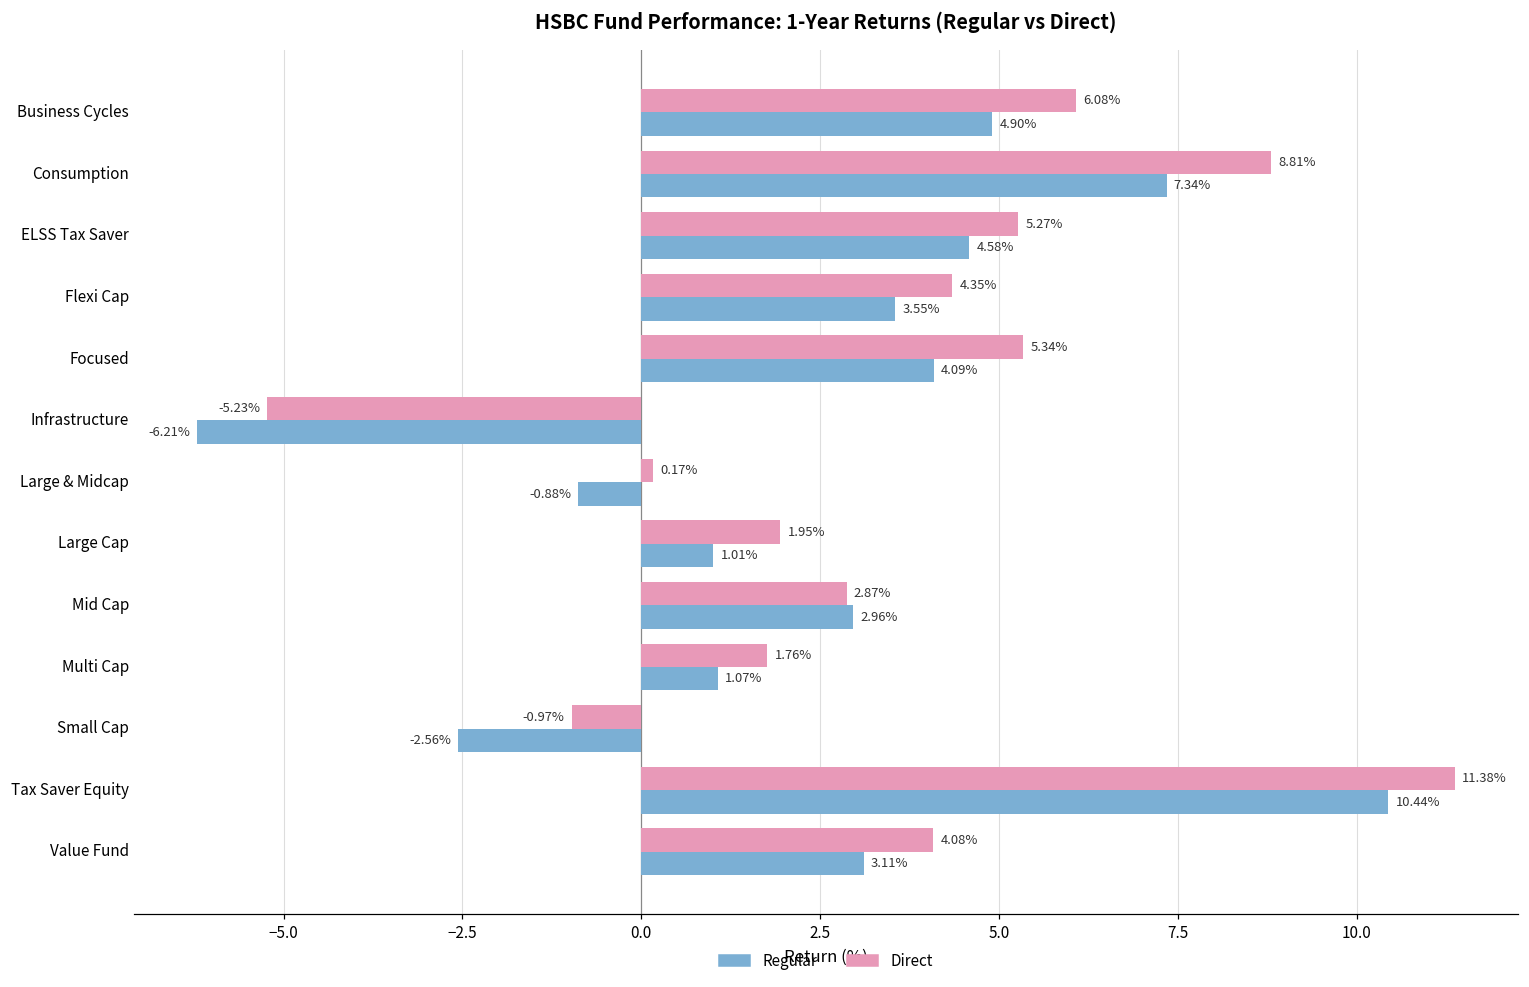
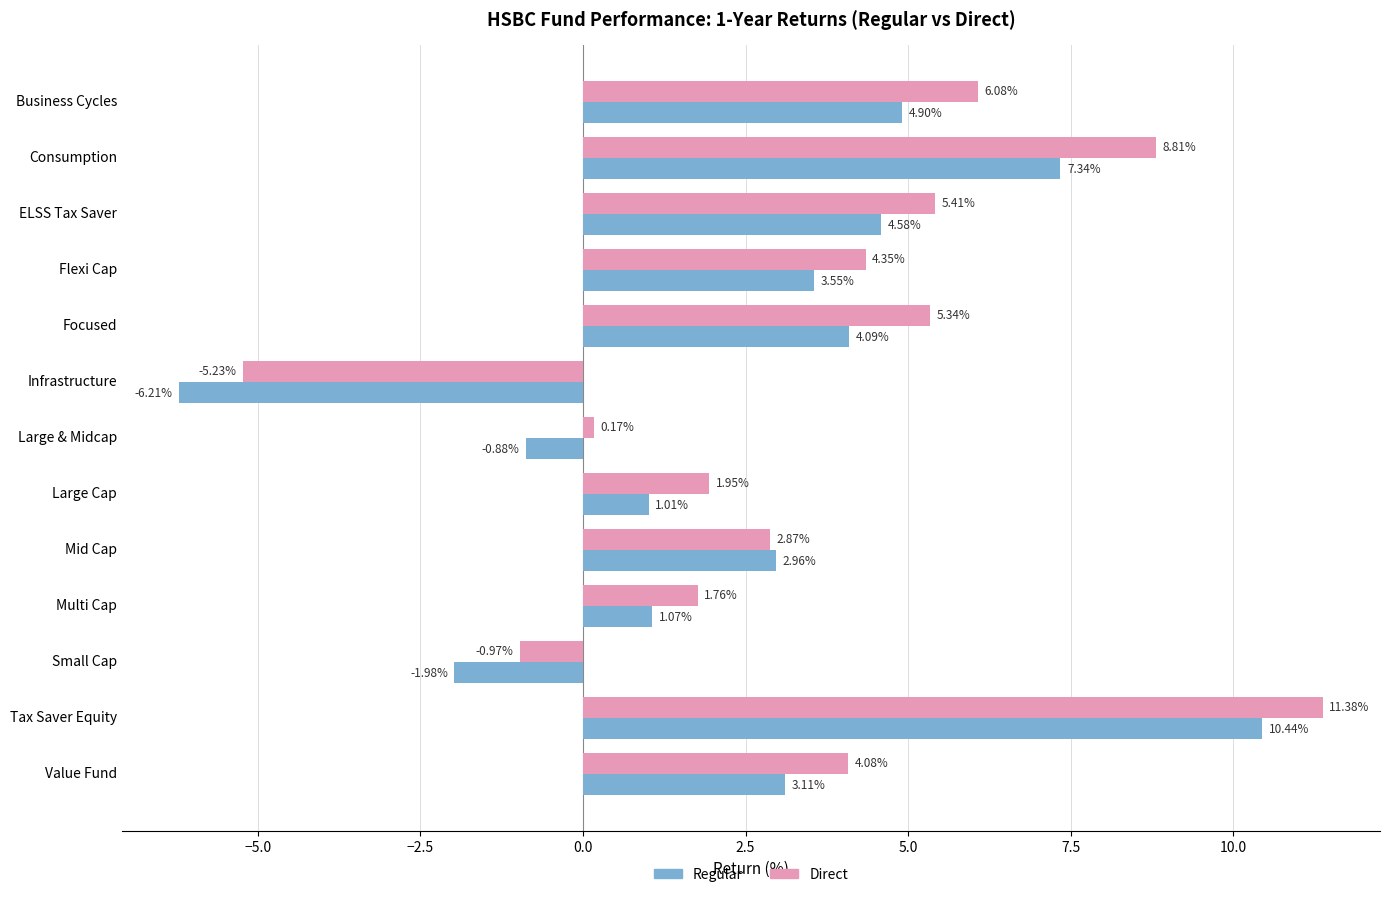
Direct, ELSS Tax Saver: 5.27% -> 5.41%
Regular, Small Cap: -2.56% -> -1.98%
